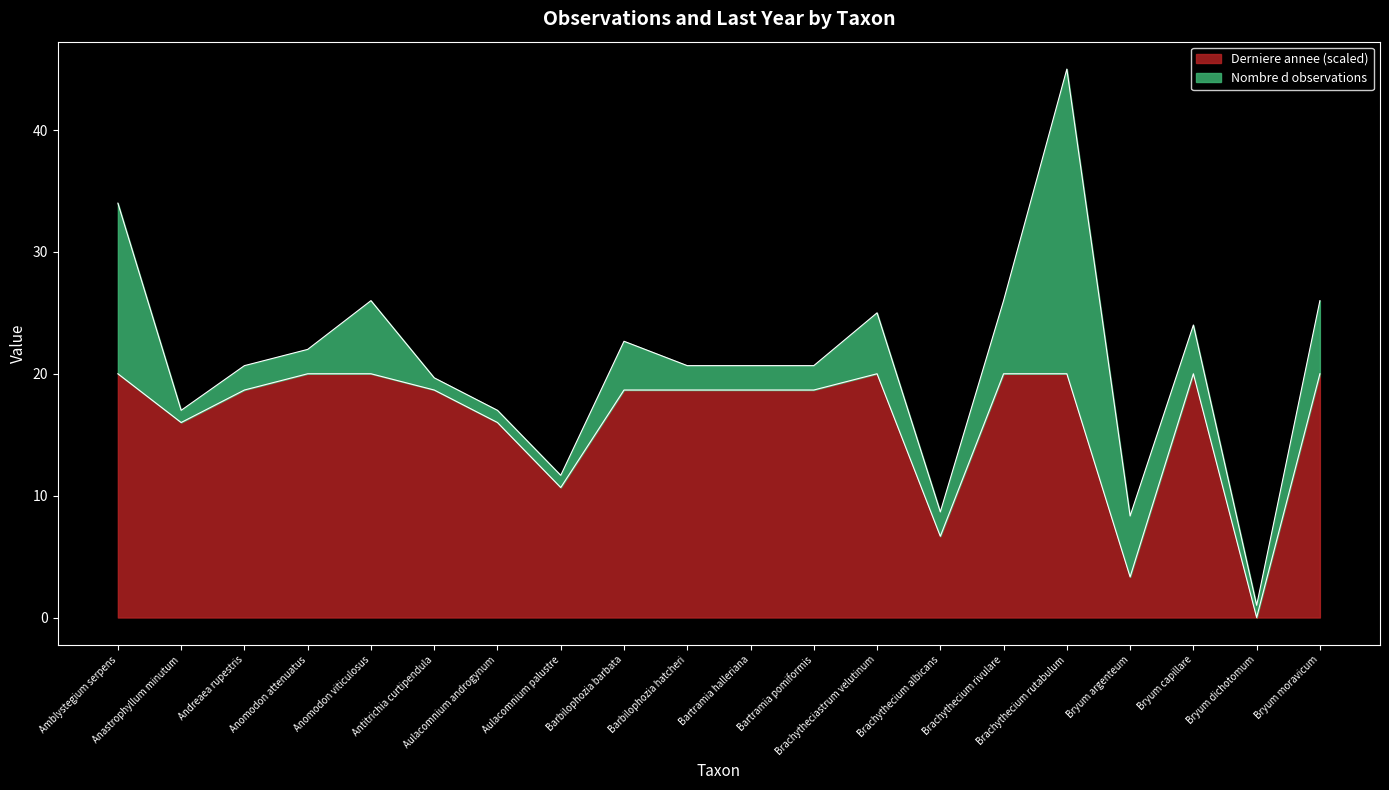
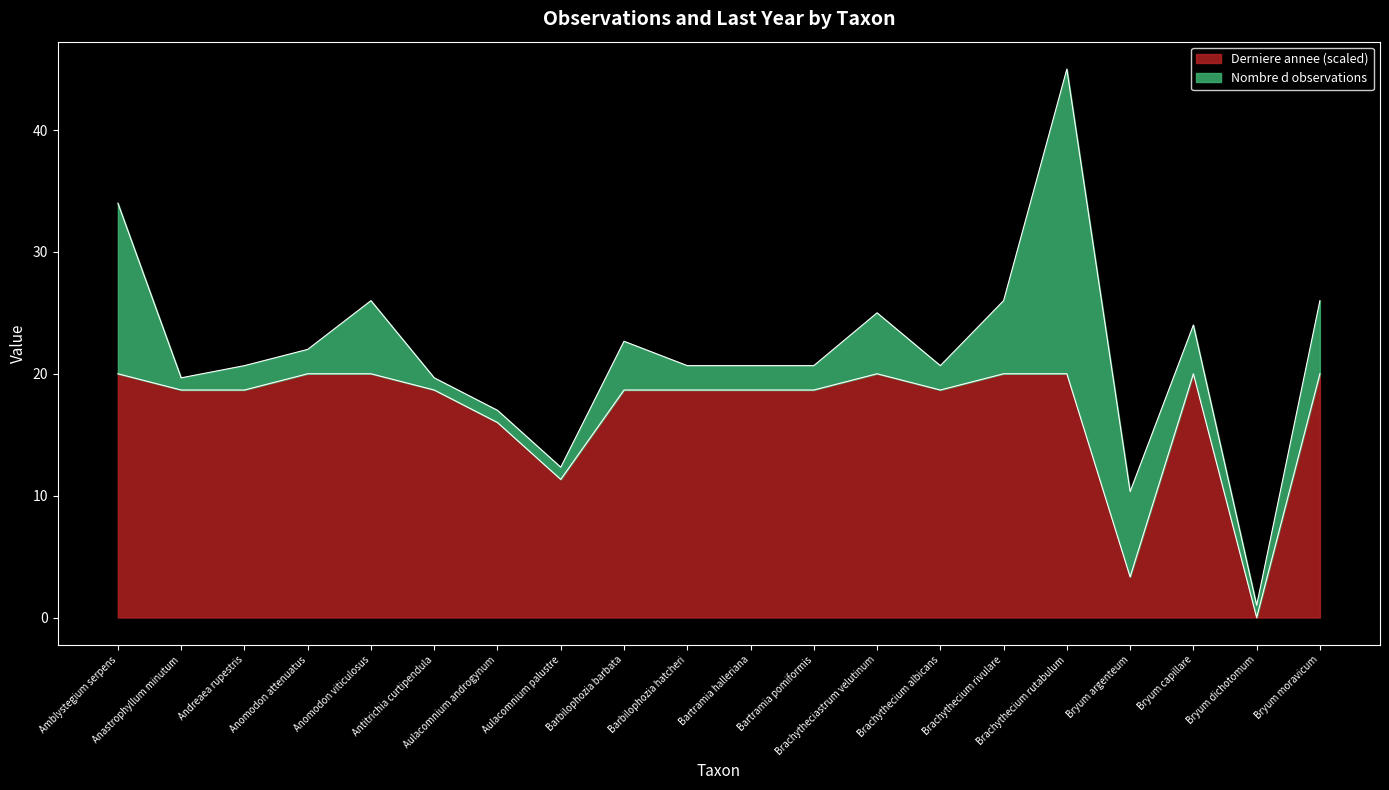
Derniere annee (scaled), Anastrophyllum minutum: 16.0 -> 18.7
Derniere annee (scaled), Aulacomnium palustre: 10.7 -> 11.3
Derniere annee (scaled), Brachythecium albicans: 6.7 -> 18.7
Nombre d observations, Bryum argenteum: 5 -> 7
